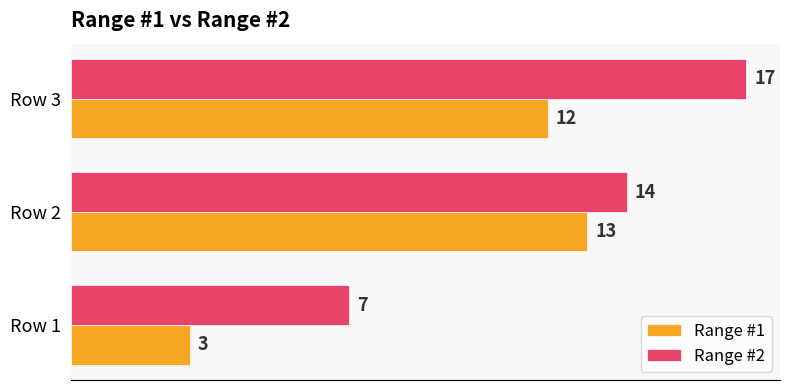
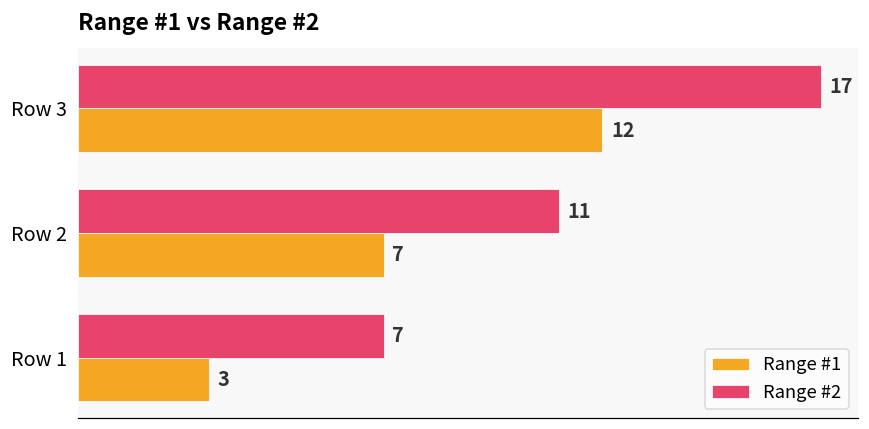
Range #2, Row 2: 14 -> 11
Range #1, Row 2: 13 -> 7
